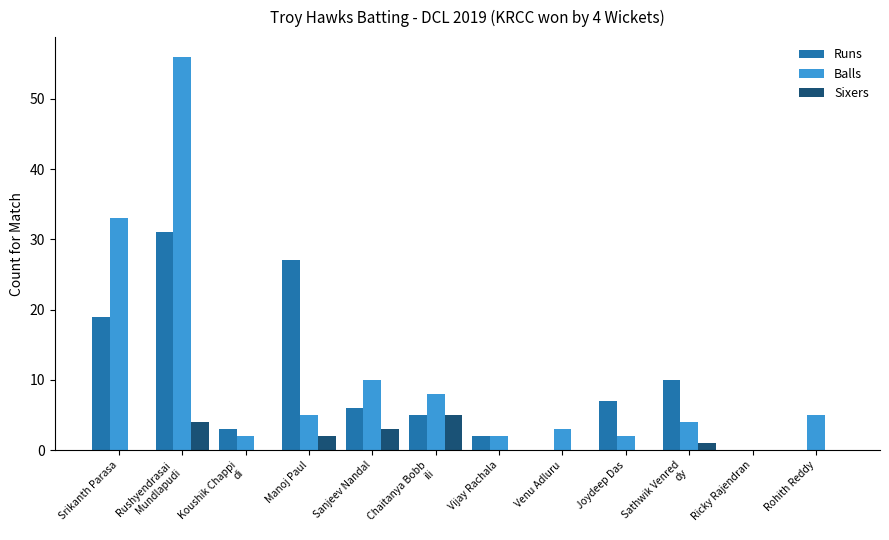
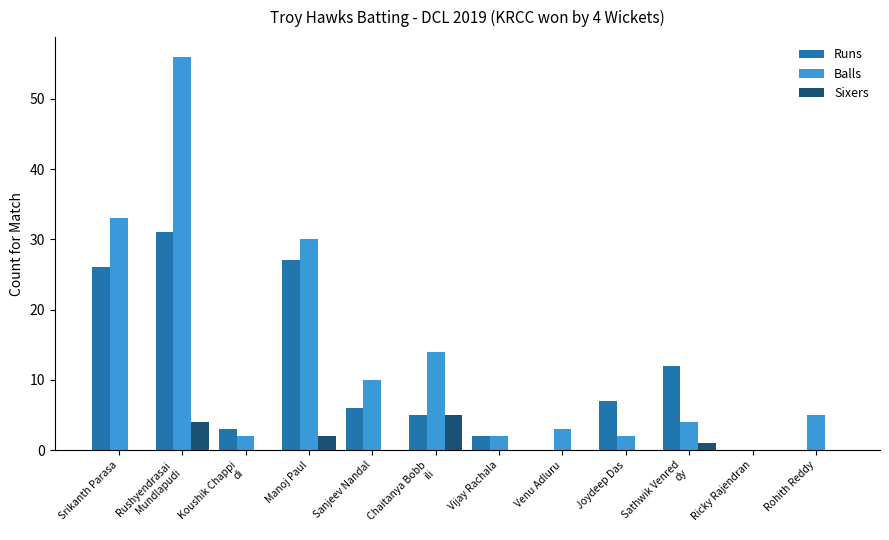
Runs, Srikanth Parasa: 19 -> 26
Balls, Manoj Paul: 5 -> 30
Sixers, Sanjeev Nandal: 3 -> 0
Balls, Chaitanya Bobb ili: 8 -> 14
Runs, Sathwik Venred dy: 10 -> 12
